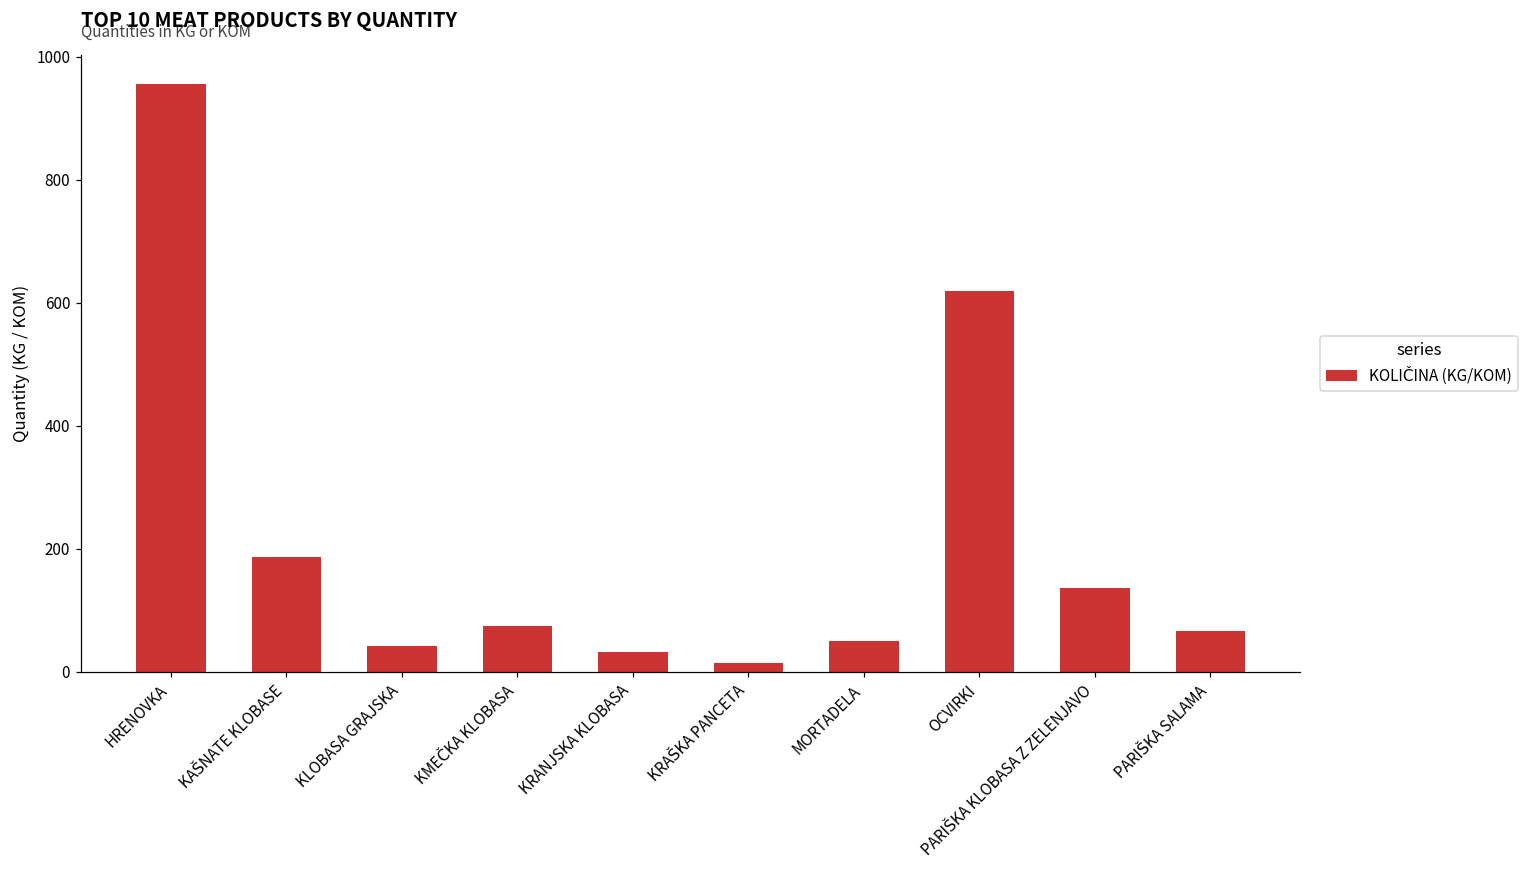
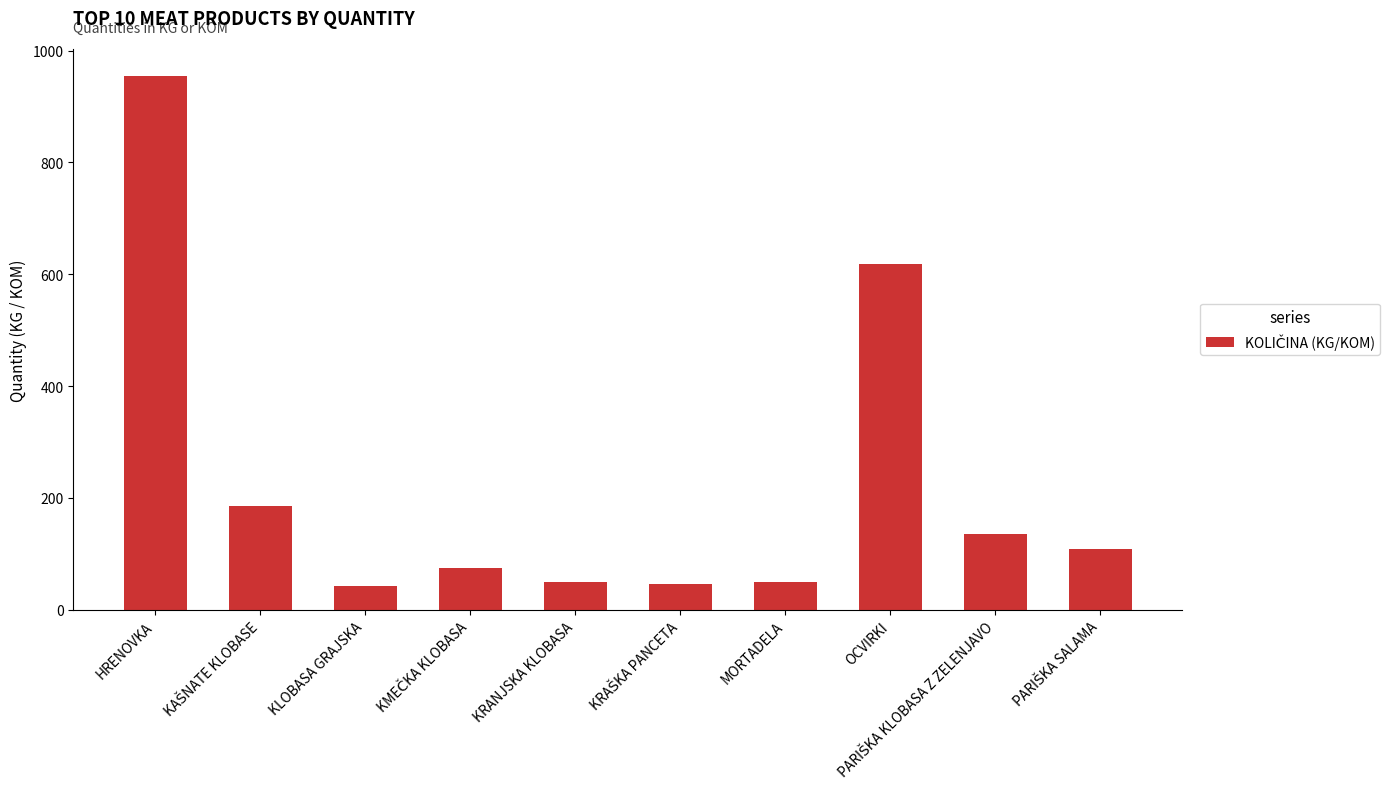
KRANJSKA KLOBASA: 30 -> 50
KRAŠKA PANCETA: 10 -> 50
PARIŠKA SALAMA: 70 -> 110
